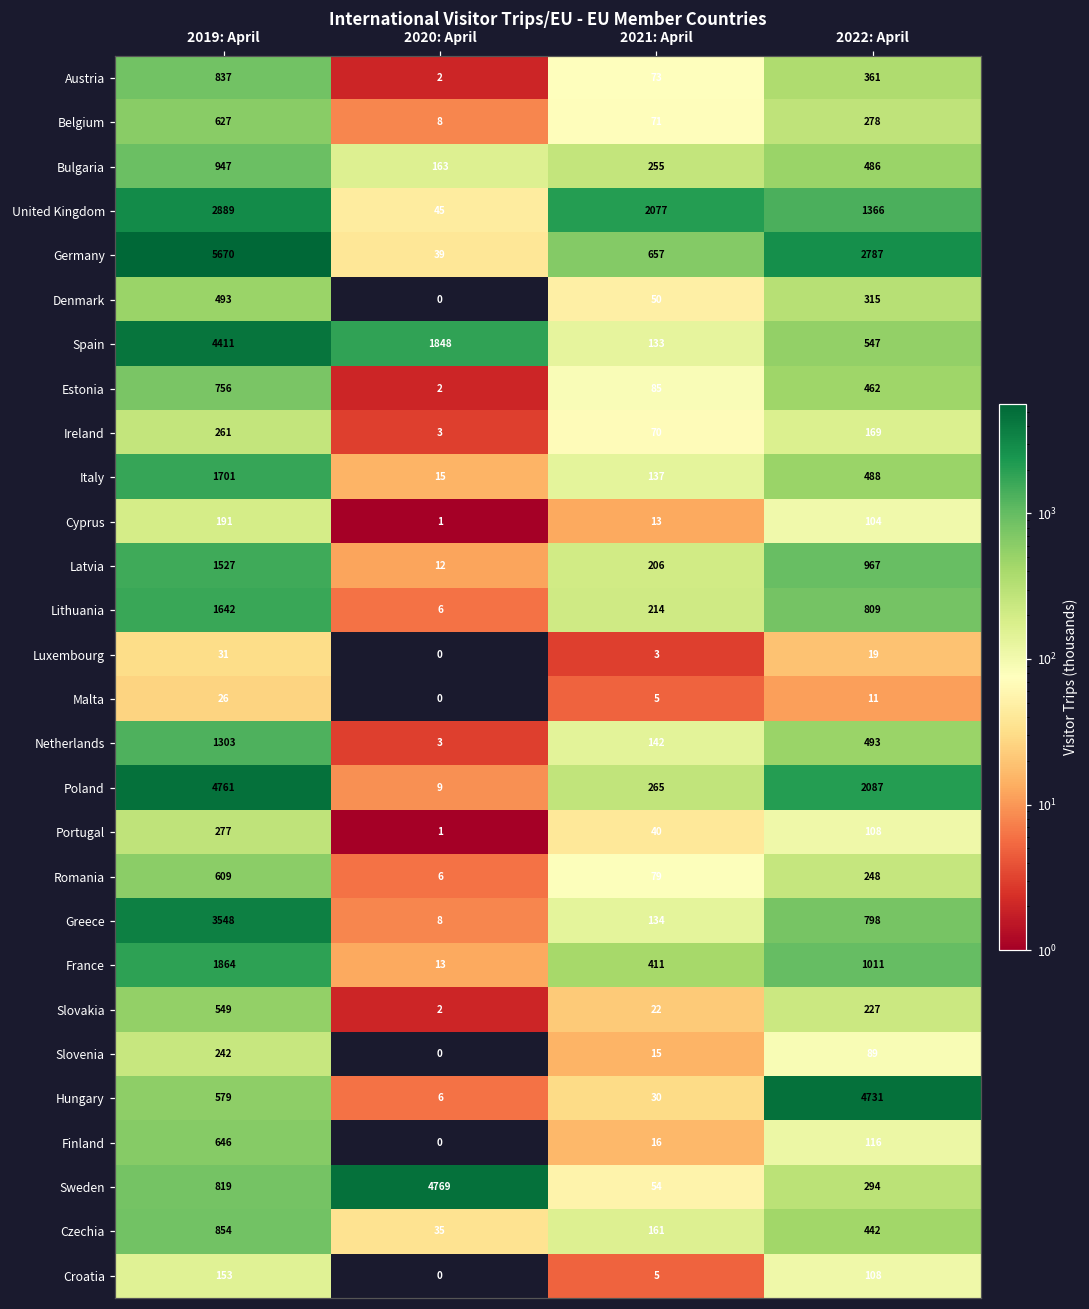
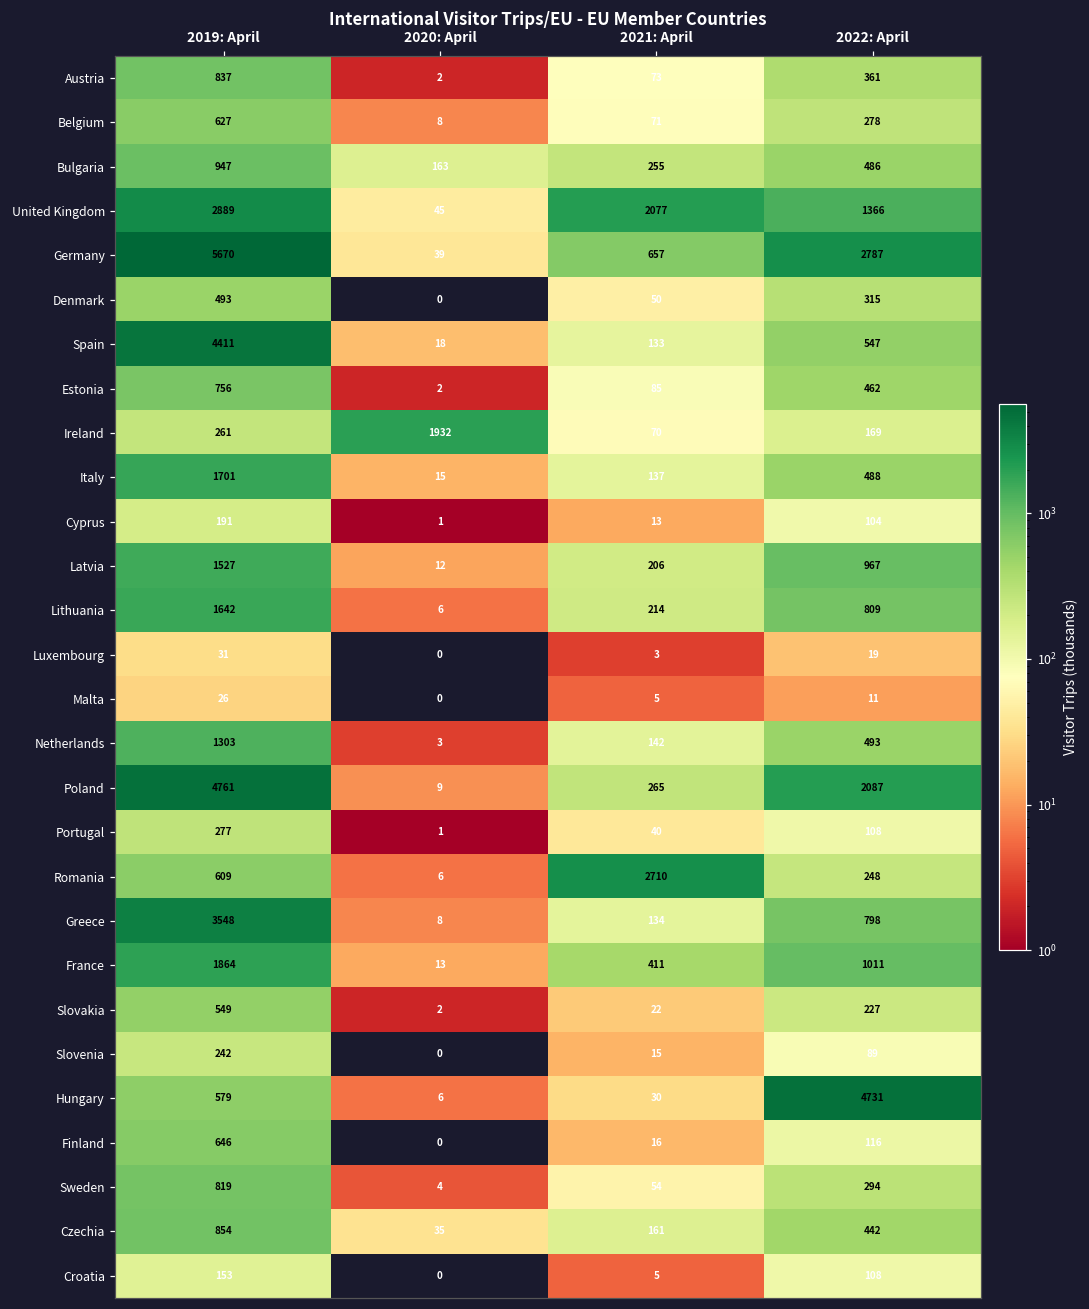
Spain, 2020: April: 1848 -> 18
Ireland, 2020: April: 3 -> 1932
Romania, 2021: April: 79 -> 2710
Sweden, 2020: April: 4769 -> 4
